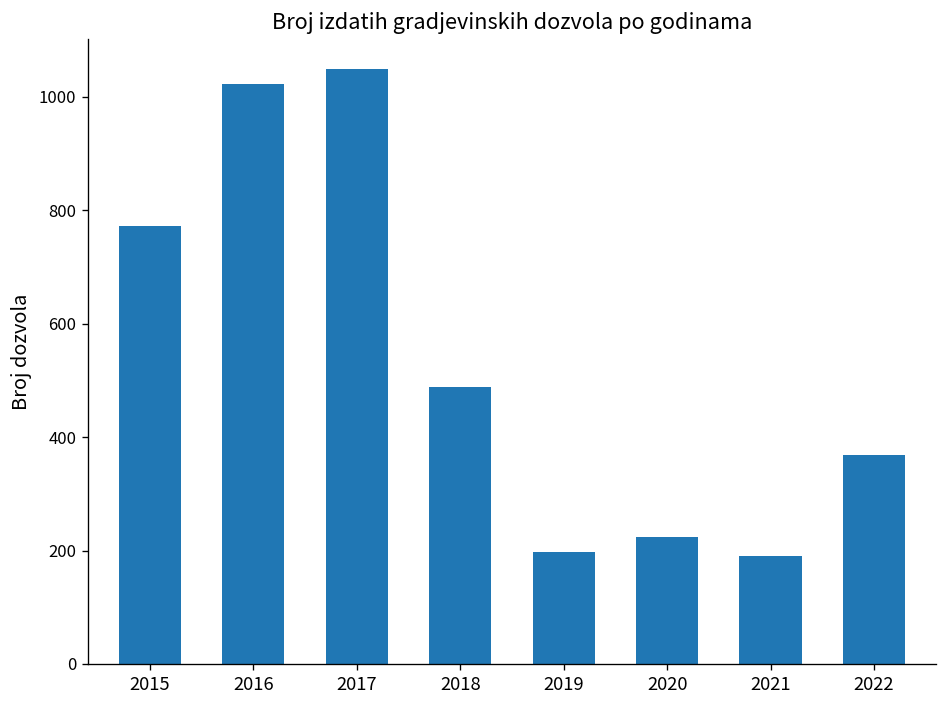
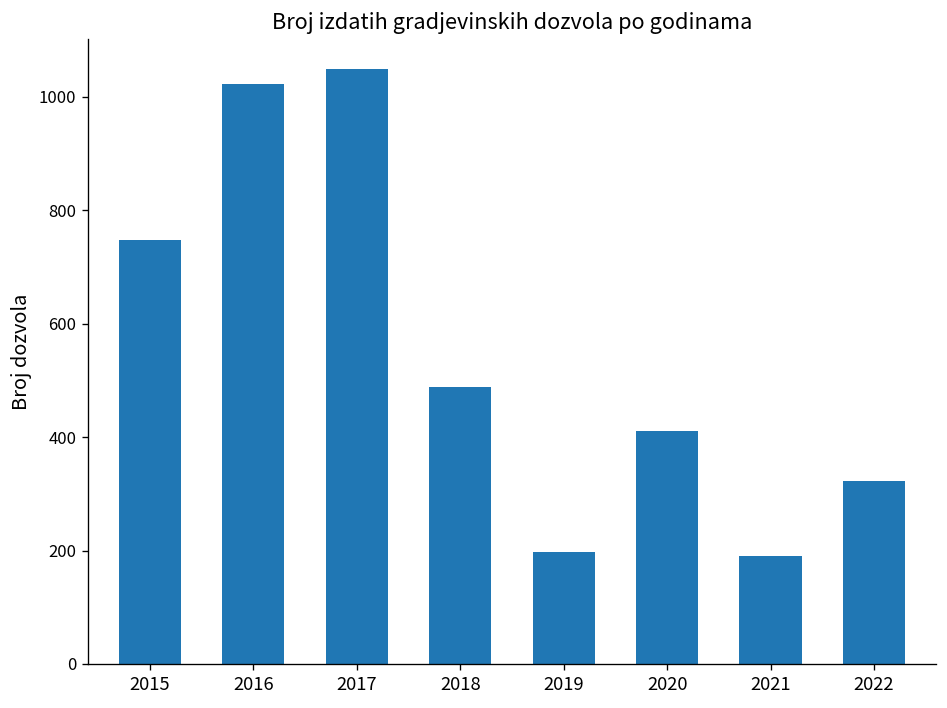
2015: 770 -> 750
2020: 220 -> 410
2022: 370 -> 320
